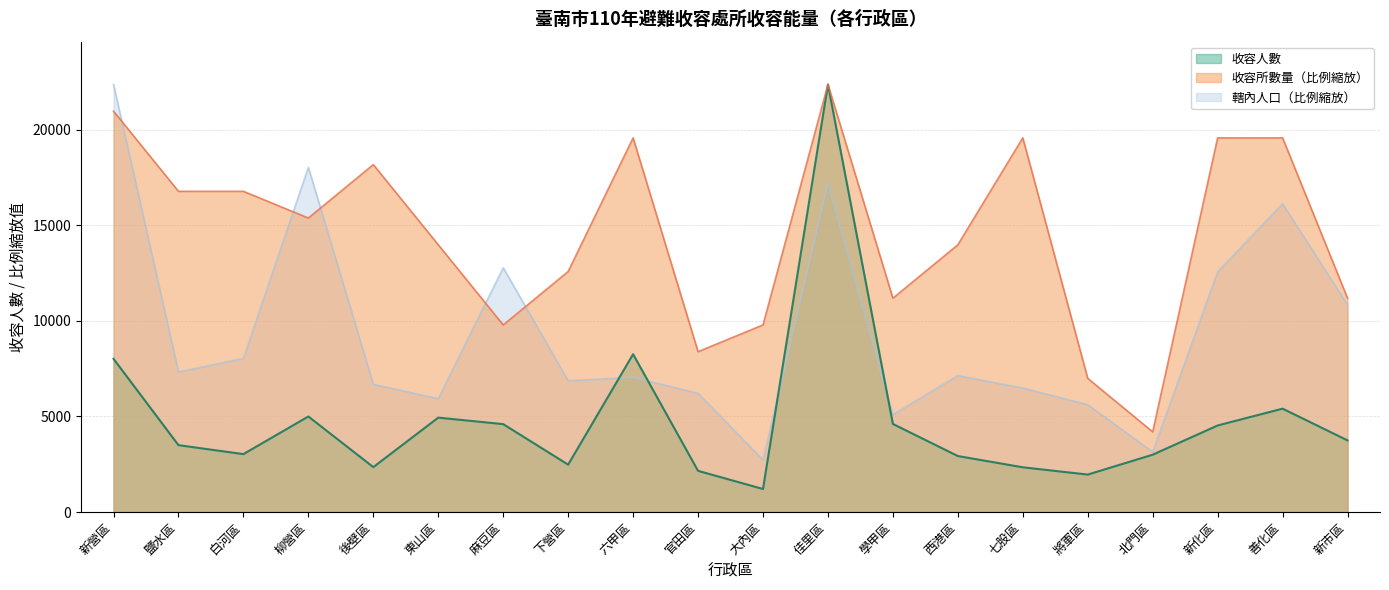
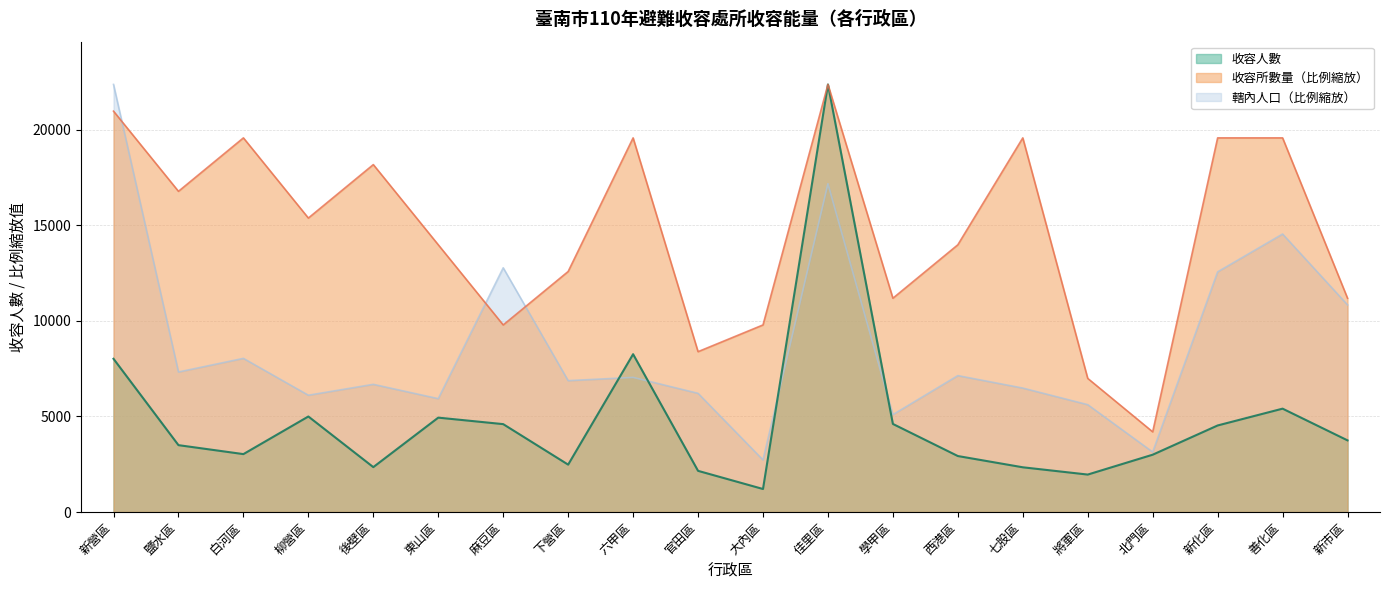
收容所數量（比例縮放）, 白河區: 16800 -> 19600
轄內人口（比例縮放）, 柳營區: 18000 -> 6100
轄內人口（比例縮放）, 善化區: 16100 -> 14600
